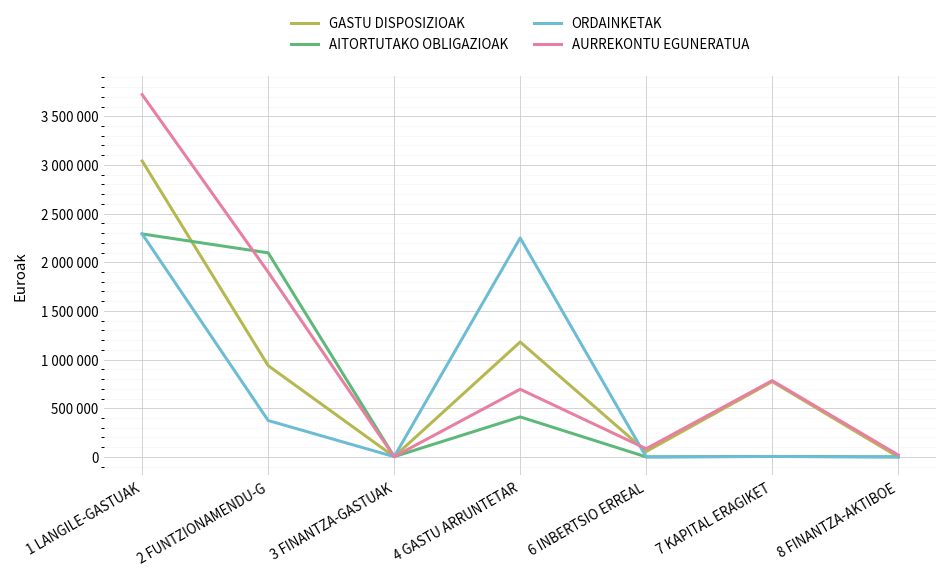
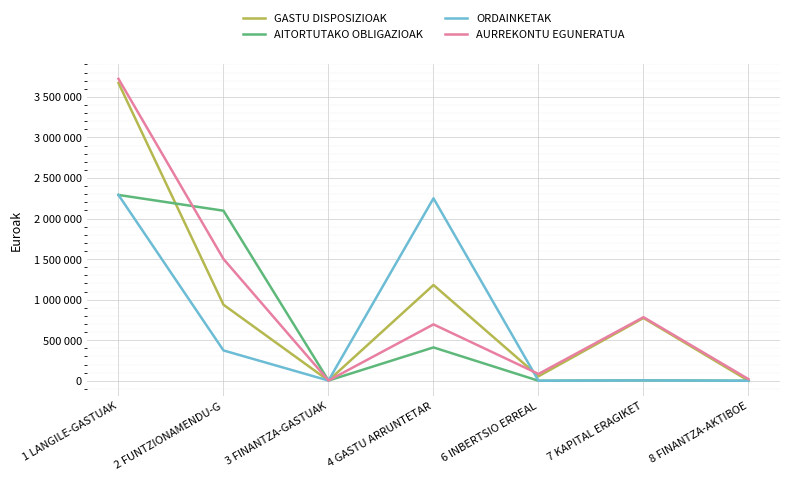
GASTU DISPOSIZIOAK, 1 LANGILE-GASTUAK: 3000000 -> 3700000
AURREKONTU EGUNERATUA, 2 FUNTZIONAMENDU-G: 1900000 -> 1500000
